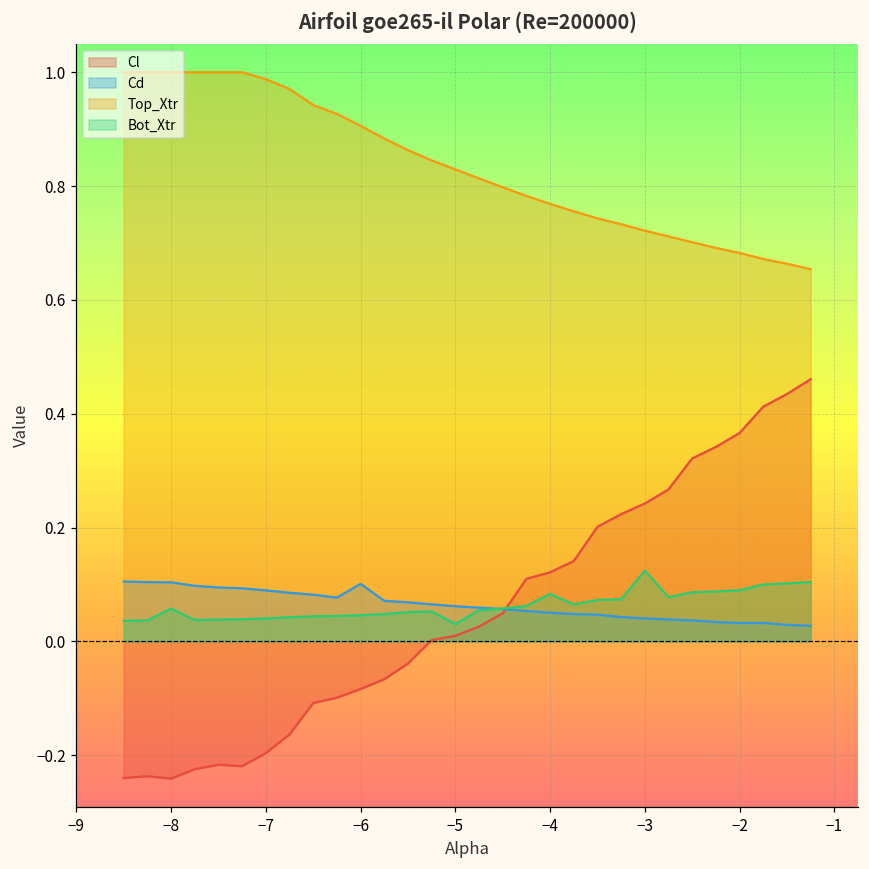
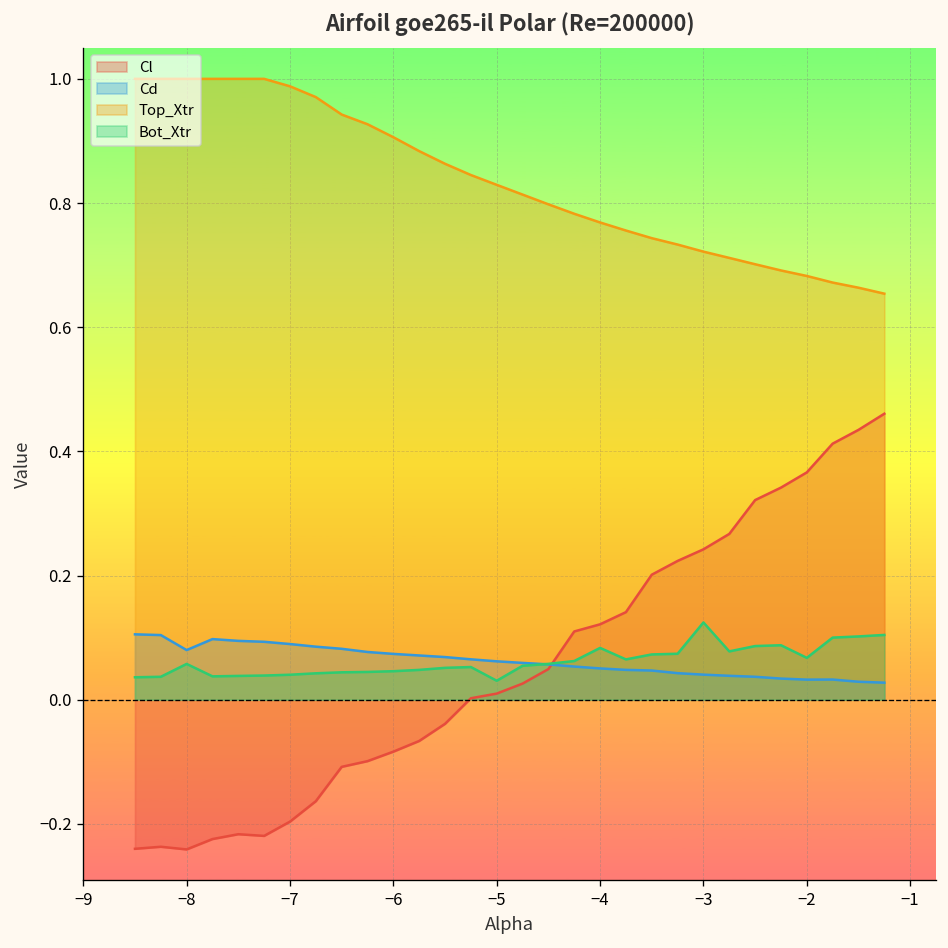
Cd, −8: 0.10 -> 0.08
Cd, −6: 0.10 -> 0.07
Bot_Xtr, −2: 0.09 -> 0.07
